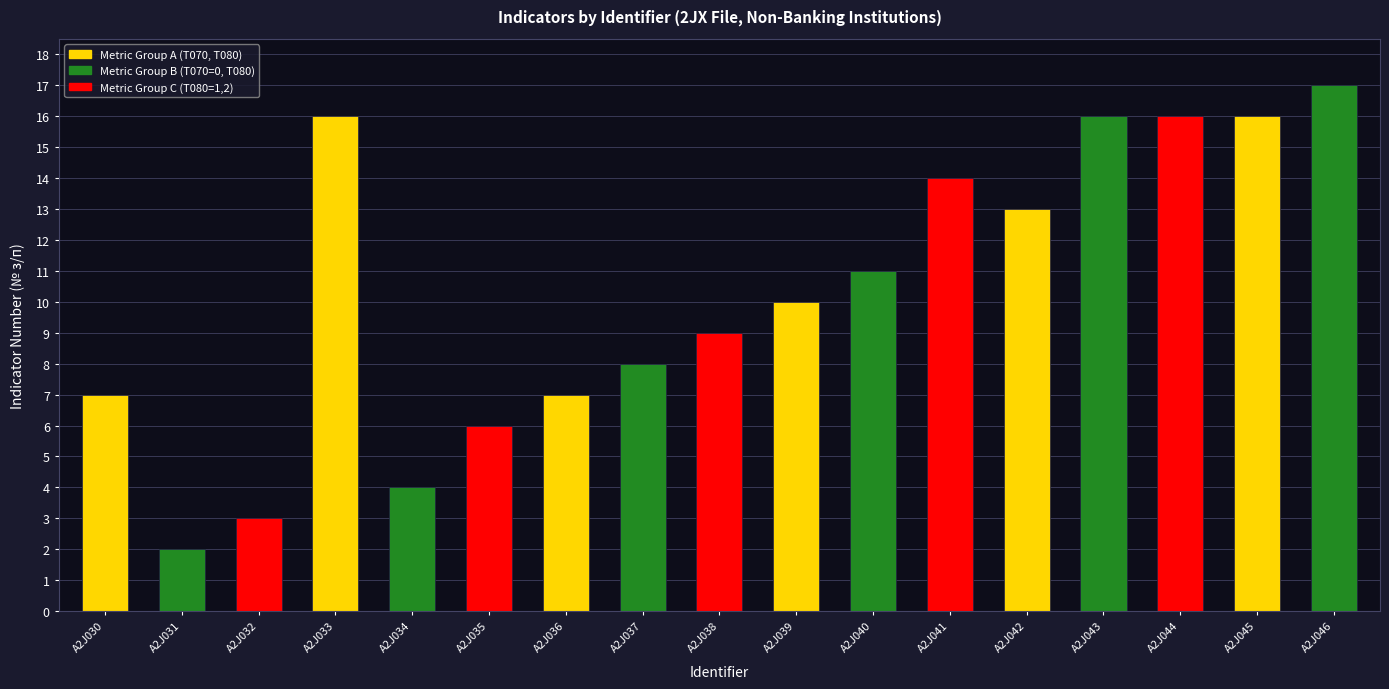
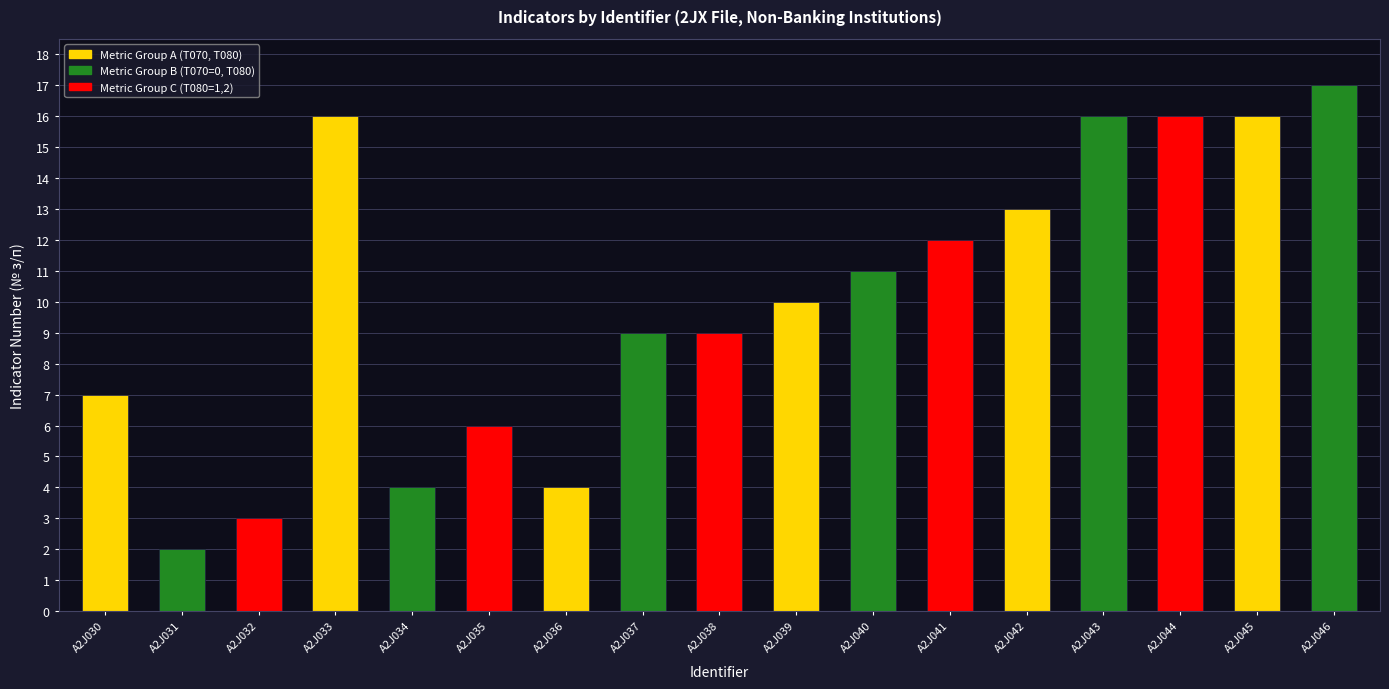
A2J036: 7 -> 4
A2J037: 8 -> 9
A2J041: 14 -> 12
